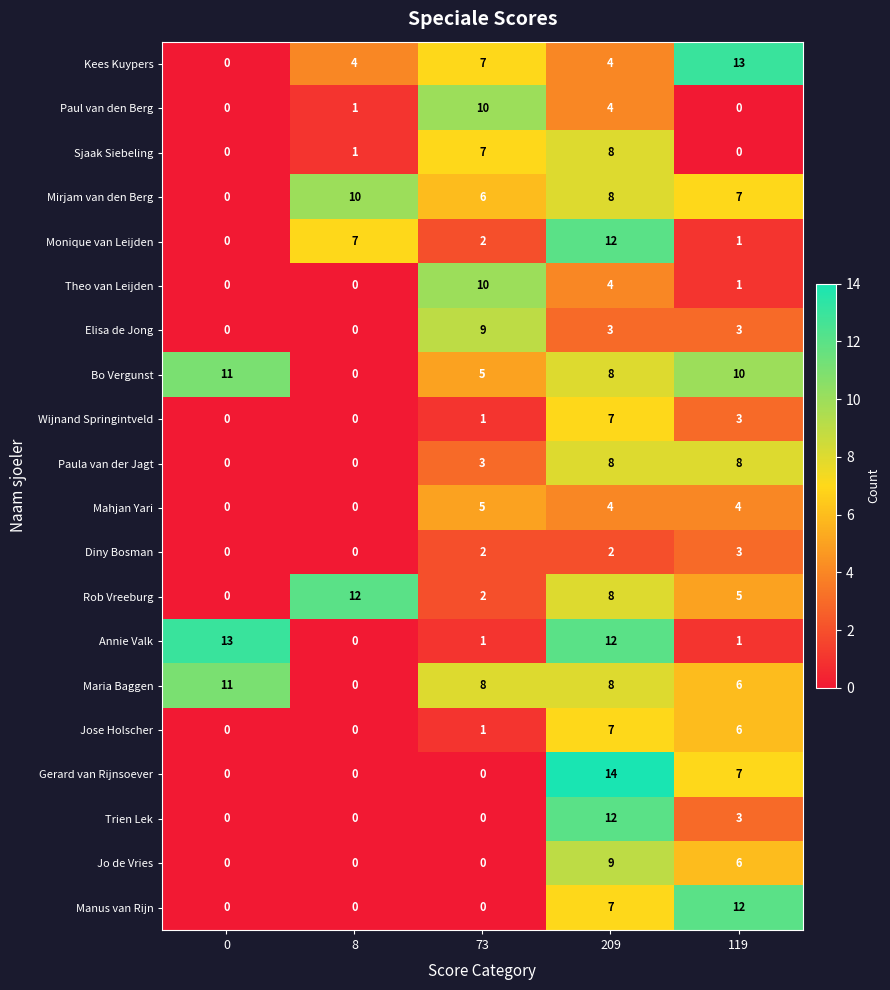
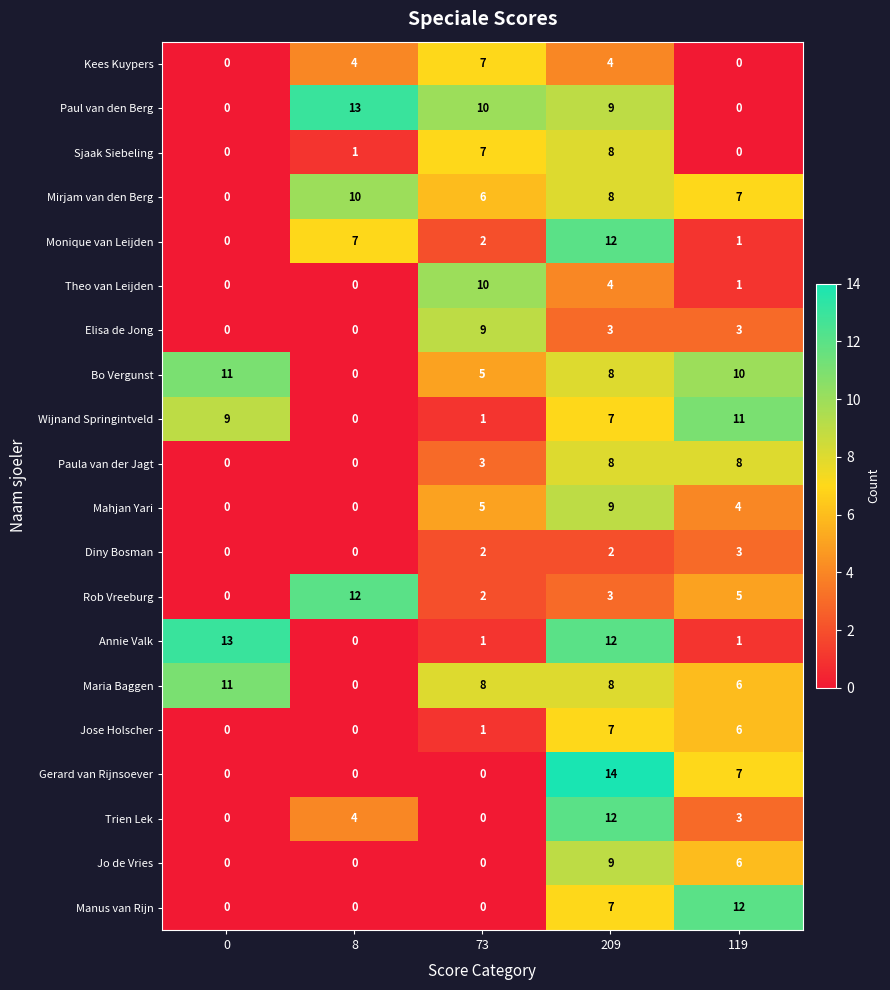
Kees Kuypers, 119: 13 -> 0
Paul van den Berg, 8: 1 -> 13
Paul van den Berg, 209: 4 -> 9
Wijnand Springintveld, 0: 0 -> 9
Wijnand Springintveld, 119: 3 -> 11
Mahjan Yari, 209: 4 -> 9
Rob Vreeburg, 209: 8 -> 3
Trien Lek, 8: 0 -> 4
